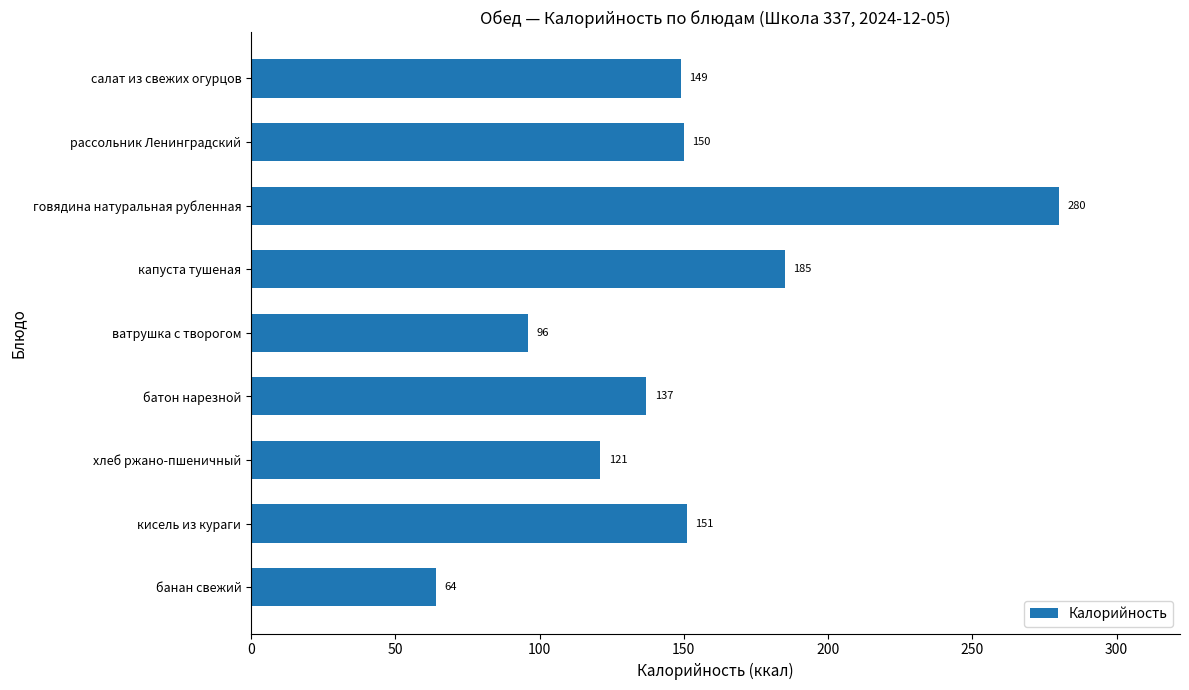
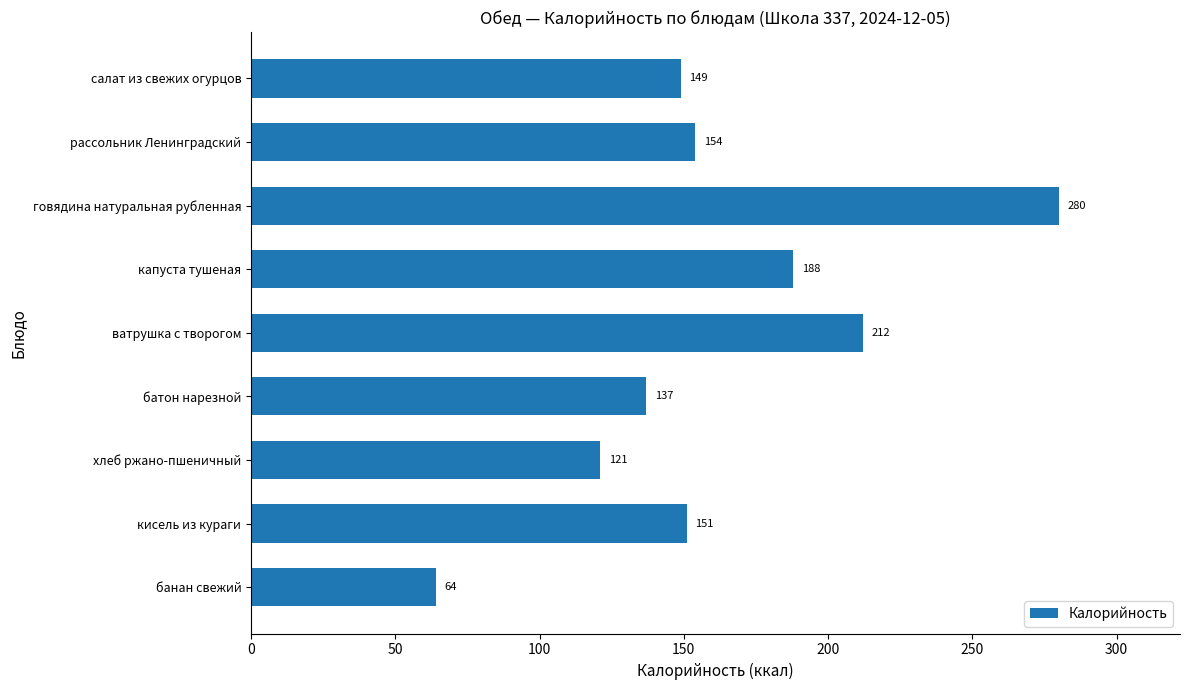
рассольник Ленинградский: 150 -> 154
капуста тушеная: 185 -> 188
ватрушка с творогом: 96 -> 212
